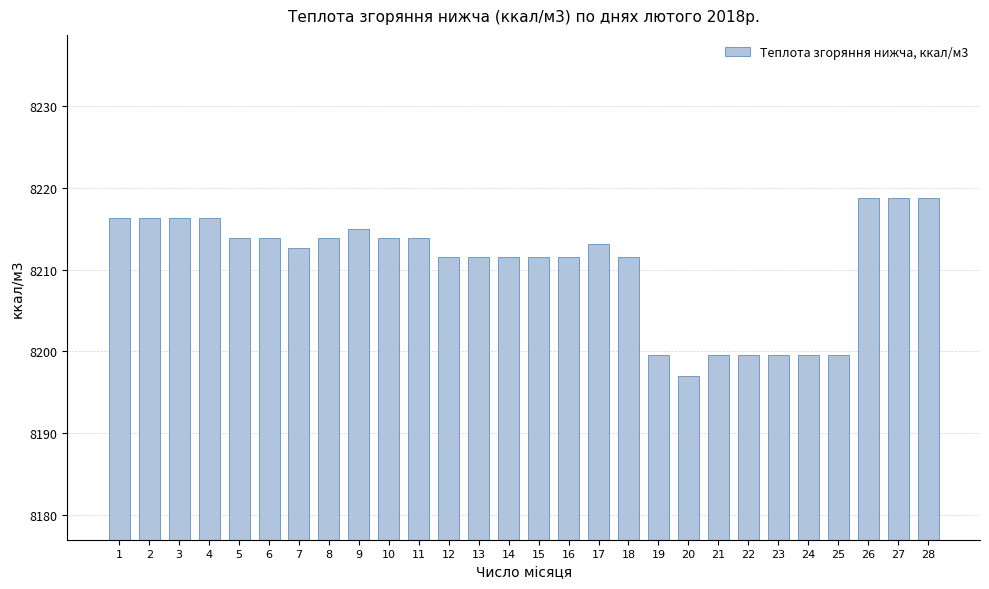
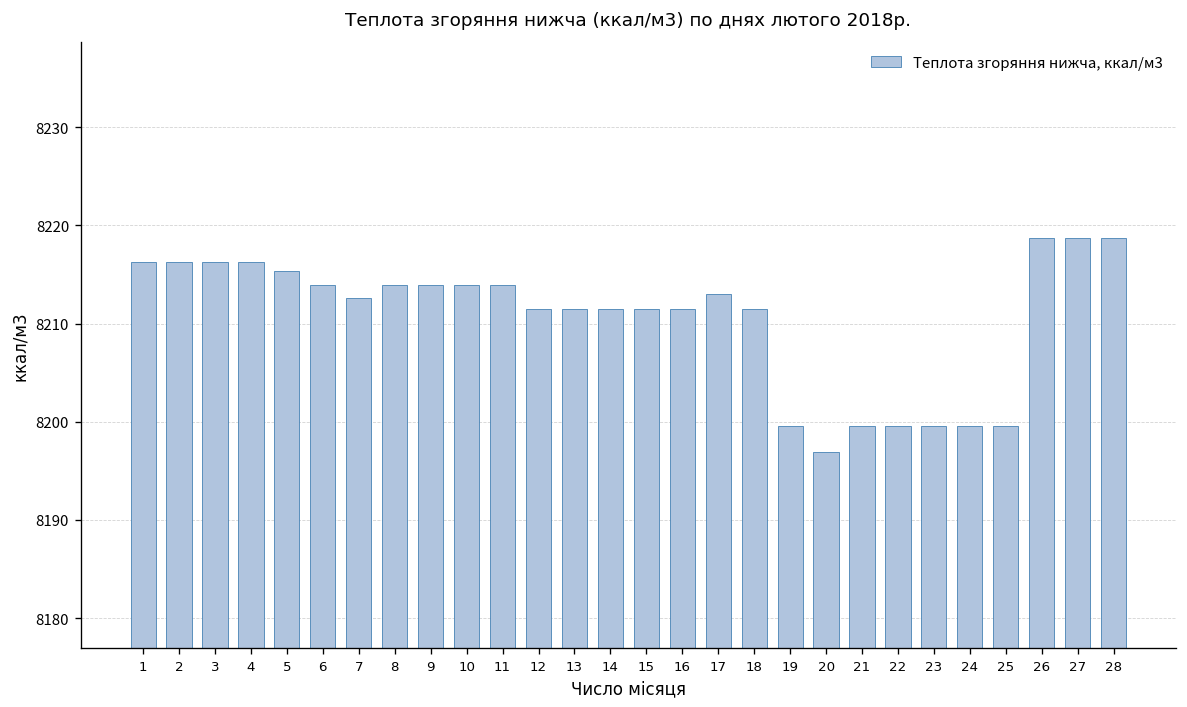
5: 8214 -> 8215
9: 8215 -> 8214
